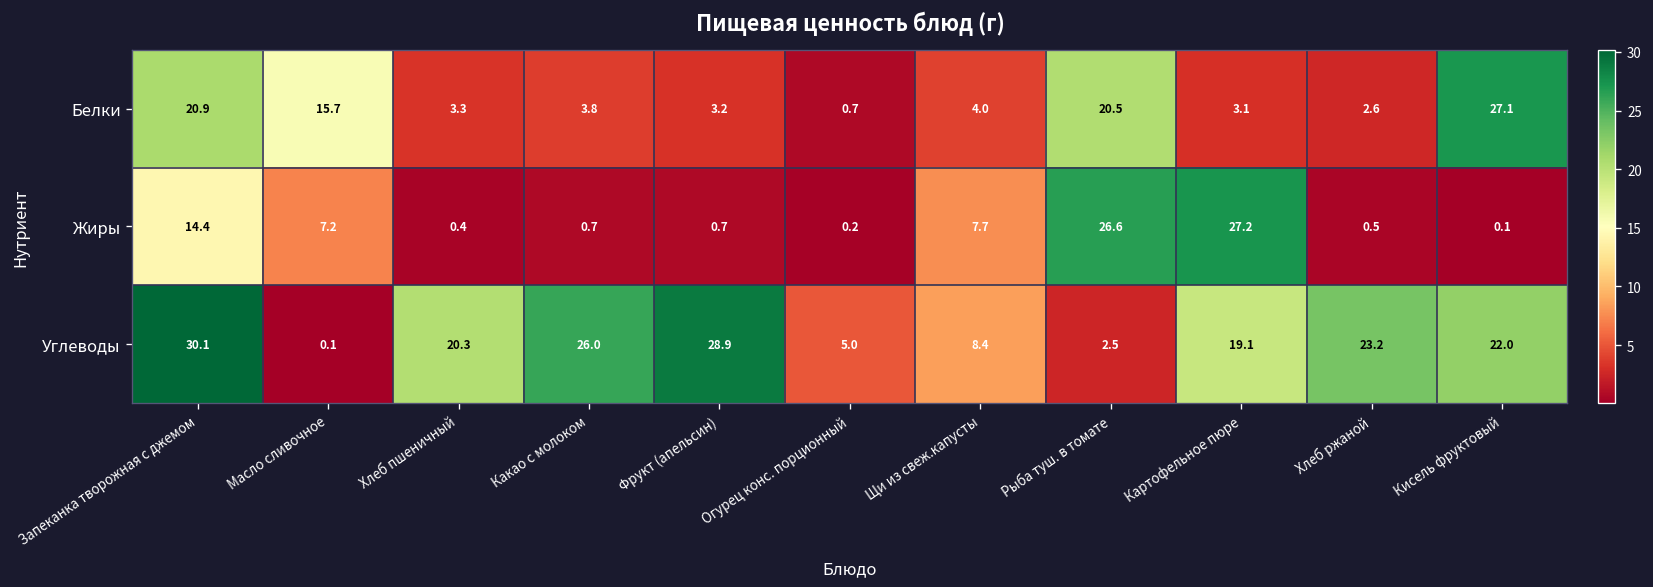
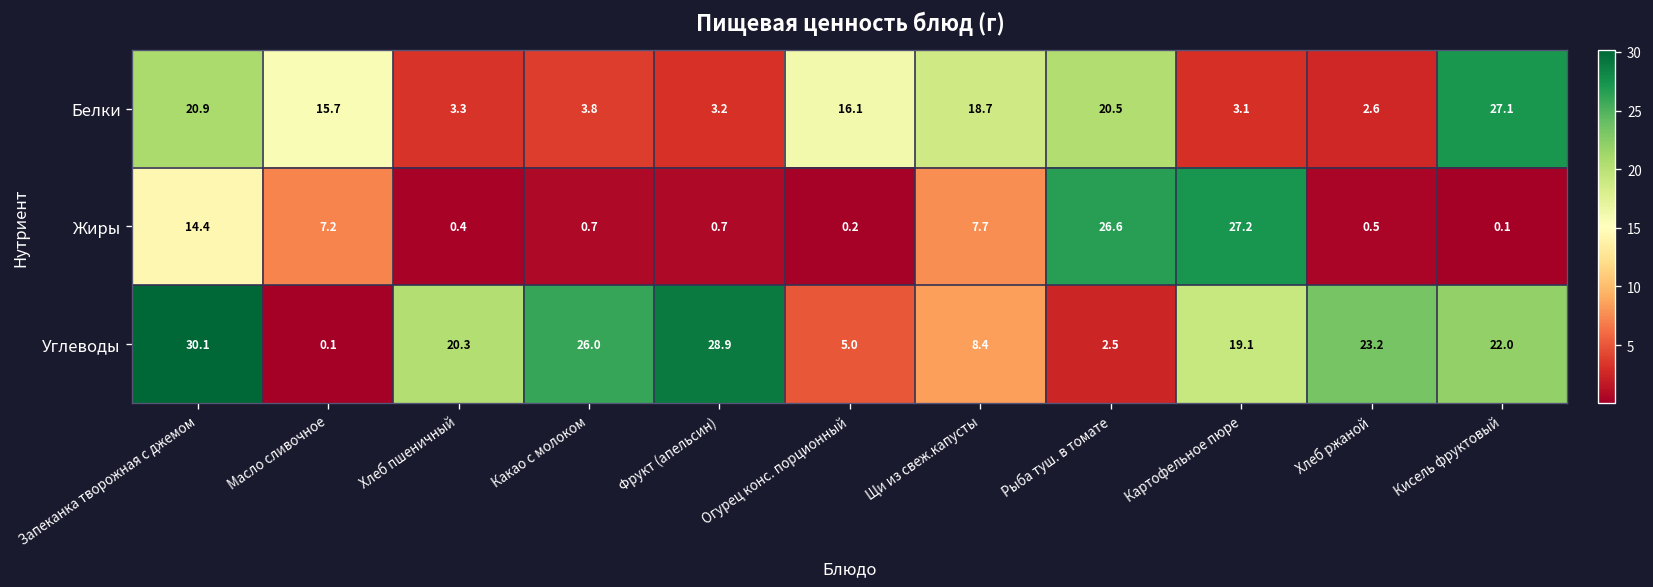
Белки, Огурец конс. порционный: 0.7 -> 16.1
Белки, Щи из свеж.капусты: 4.0 -> 18.7
